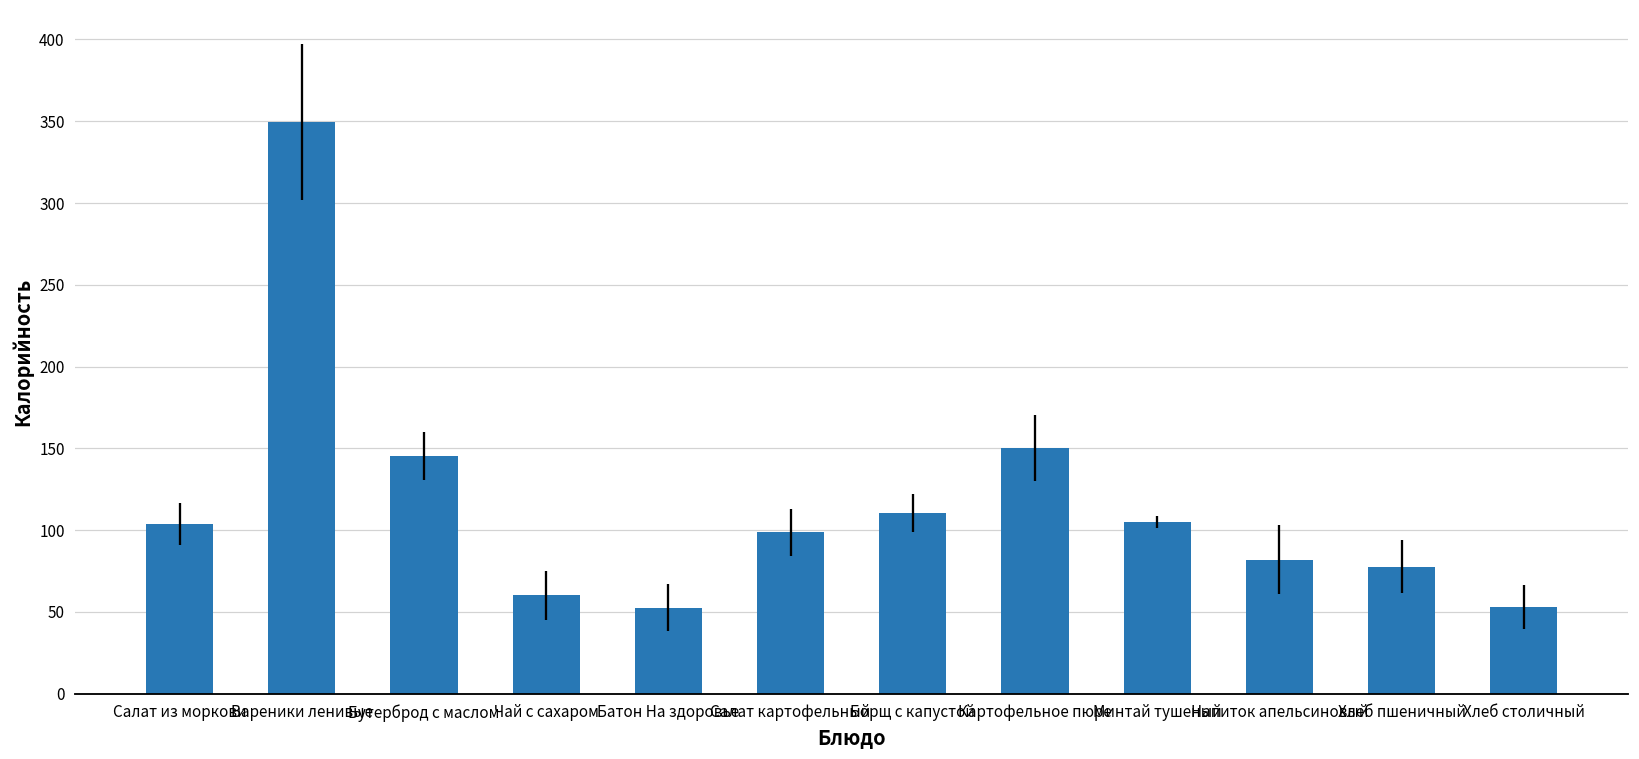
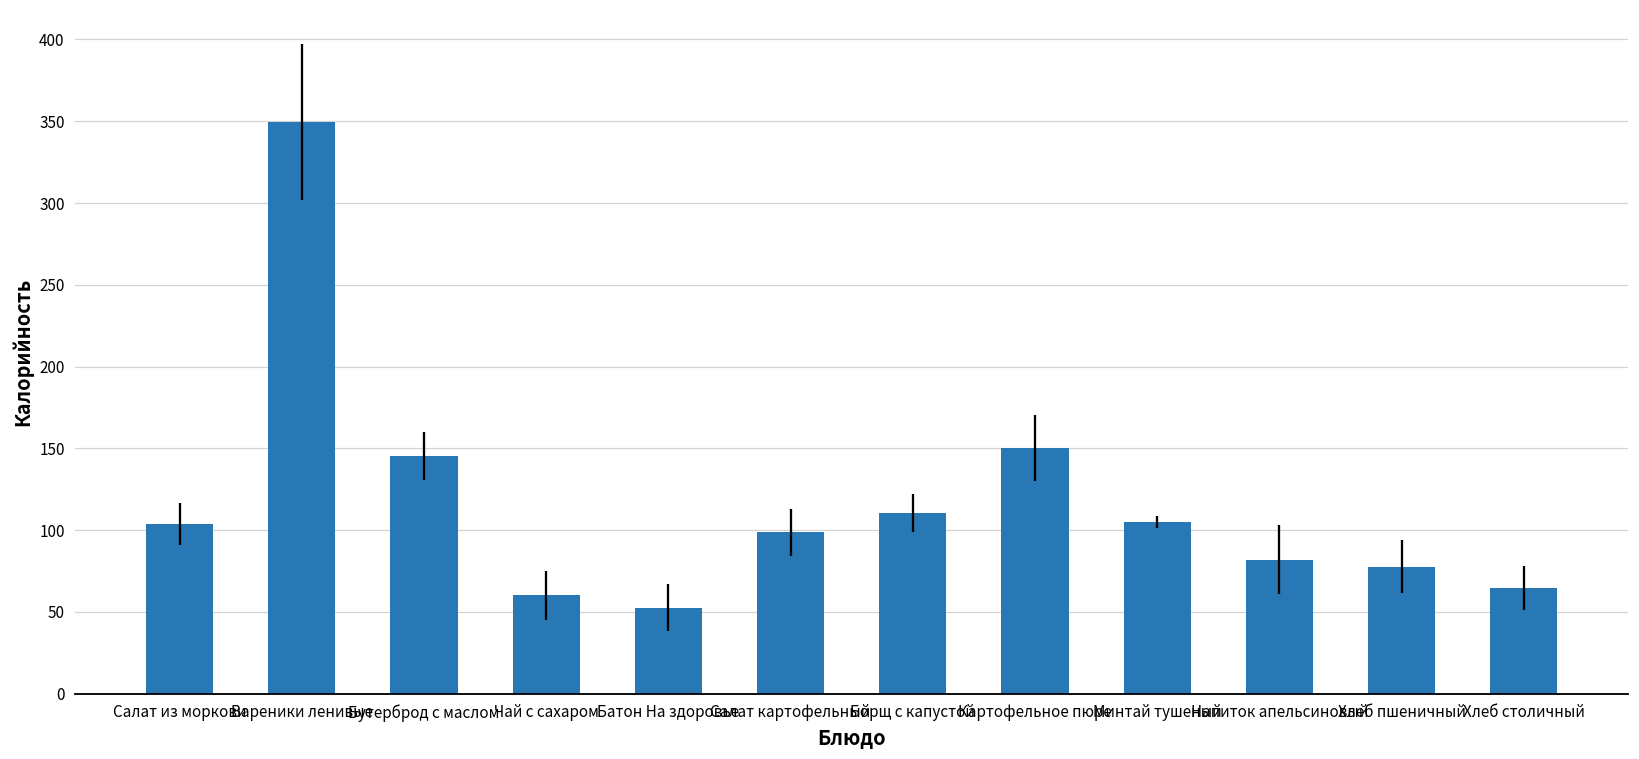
Хлеб столичный: 53 -> 65
